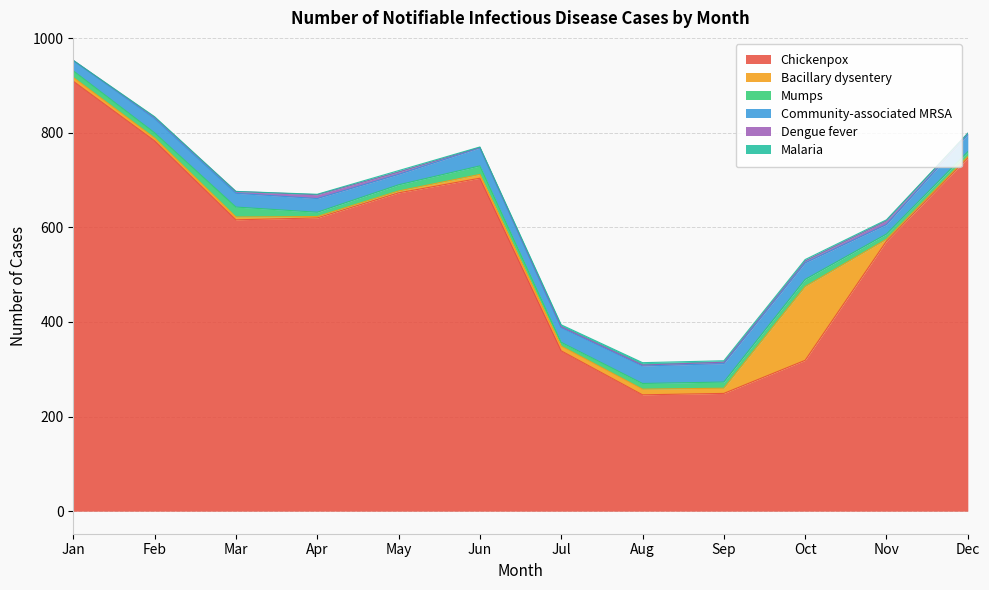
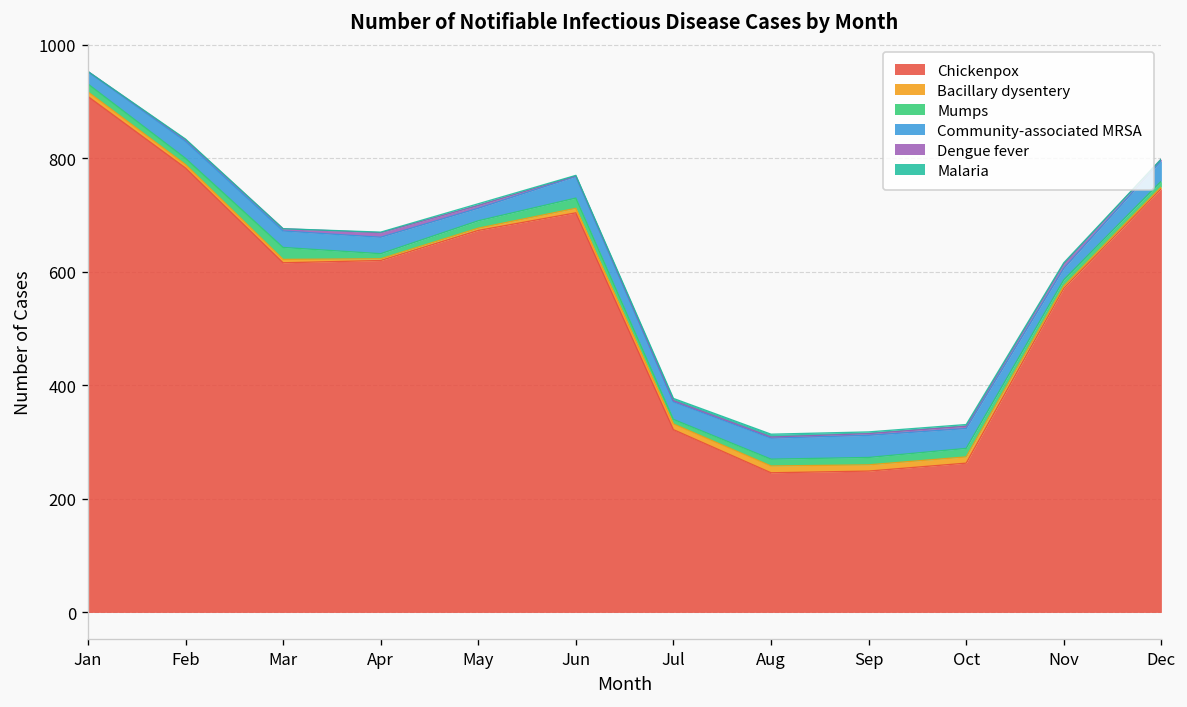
Chickenpox, Jul: 340 -> 320
Chickenpox, Oct: 320 -> 260
Bacillary dysentery, Oct: 160 -> 10
